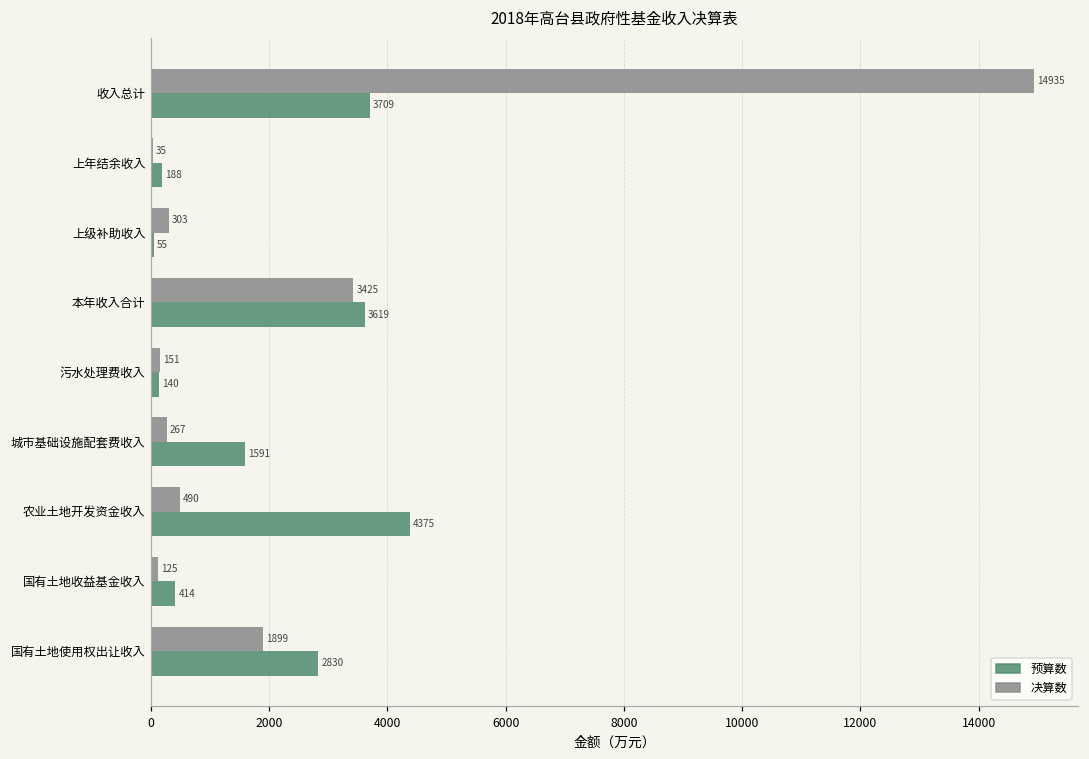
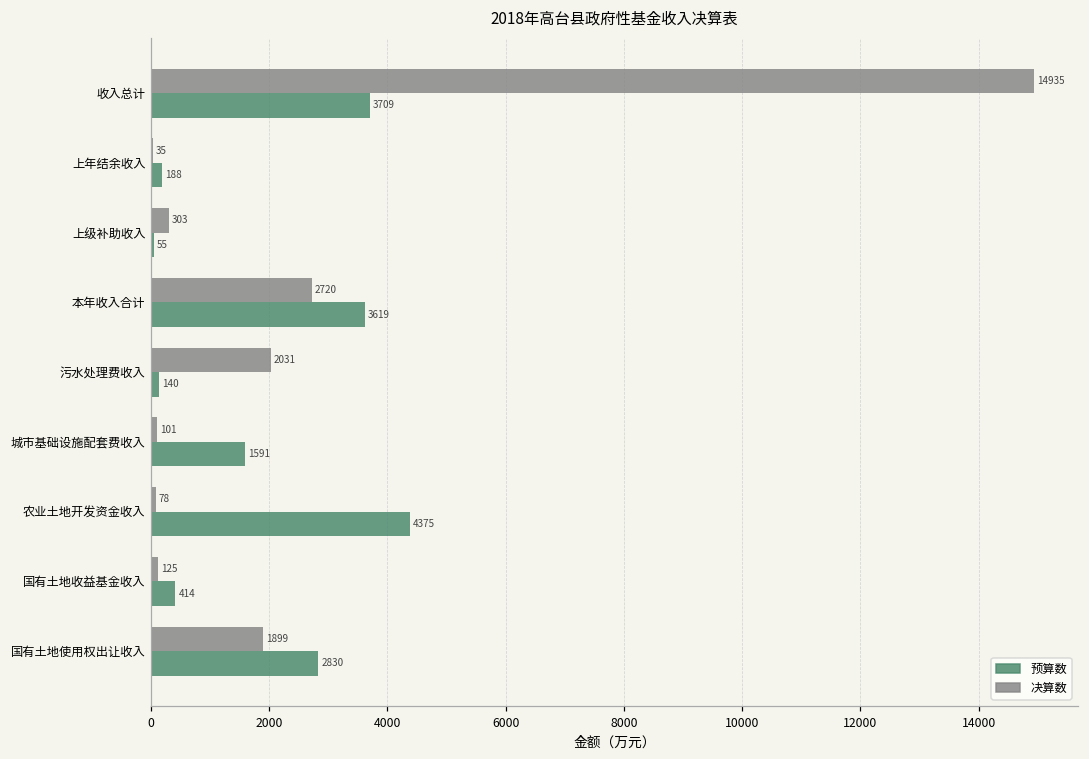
决算数, 本年收入合计: 3425 -> 2720
决算数, 污水处理费收入: 151 -> 2031
决算数, 城市基础设施配套费收入: 267 -> 101
决算数, 农业土地开发资金收入: 490 -> 78
